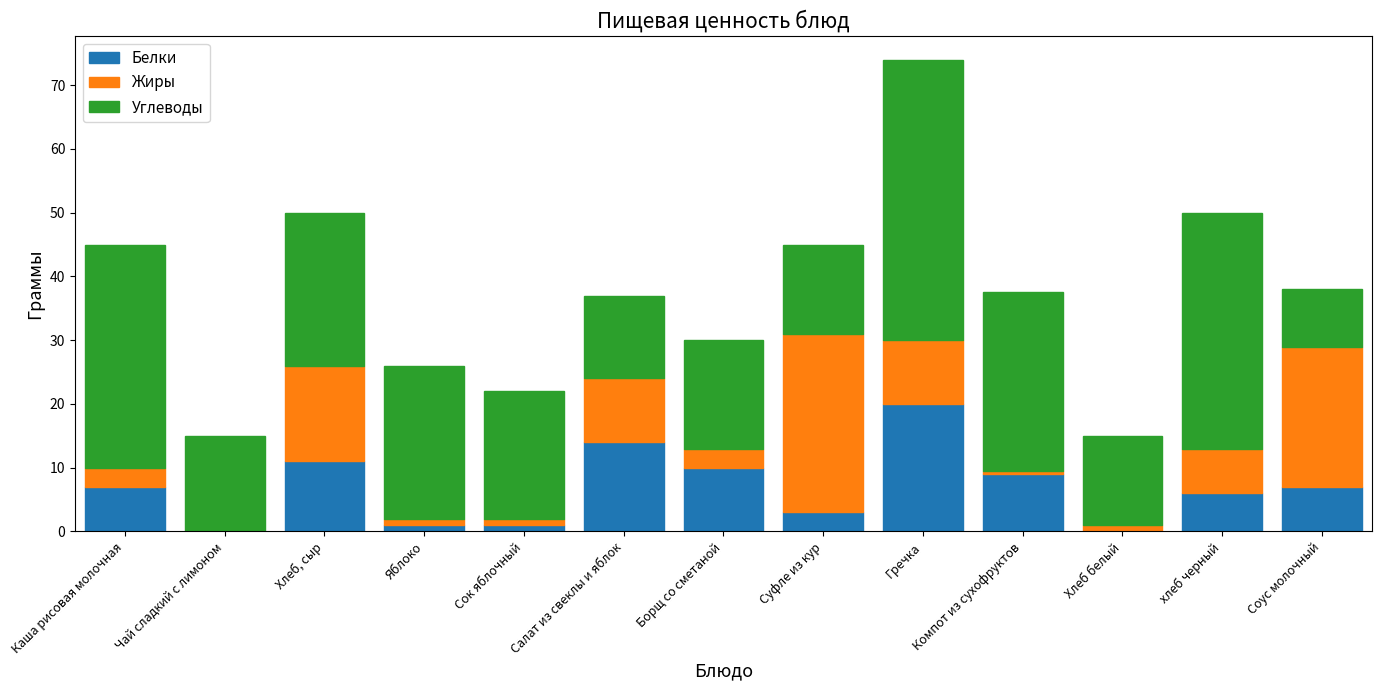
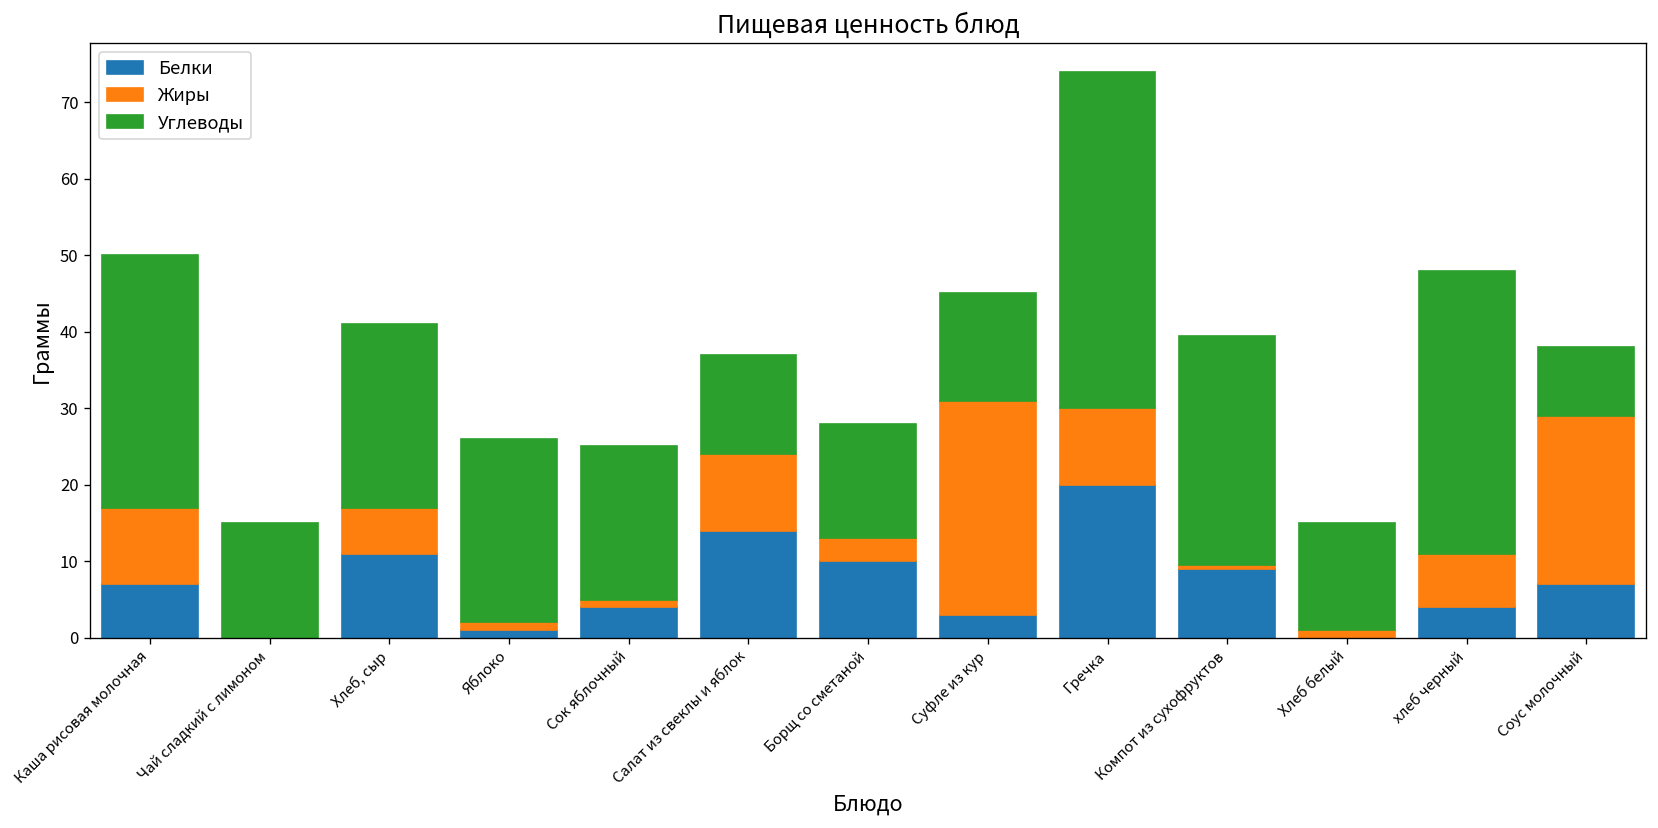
Жиры, Каша рисовая молочная: 3 -> 10
Углеводы, Каша рисовая молочная: 35 -> 33
Жиры, Хлеб, сыр: 15 -> 6
Белки, Сок яблочный: 1 -> 4
Углеводы, Борщ со сметаной: 17 -> 15
Углеводы, Компот из сухофруктов: 28 -> 30
Белки, хлеб черный: 6 -> 4
